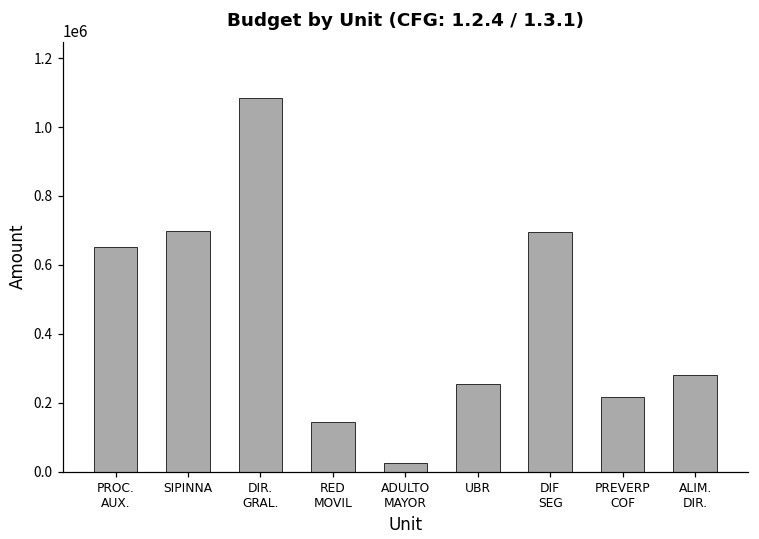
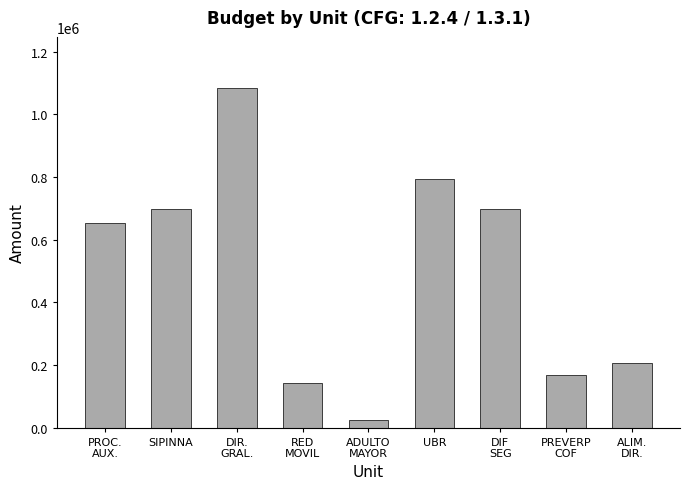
UBR: 260000 -> 800000
PREVERP COF: 220000 -> 170000
ALIM. DIR.: 280000 -> 210000
